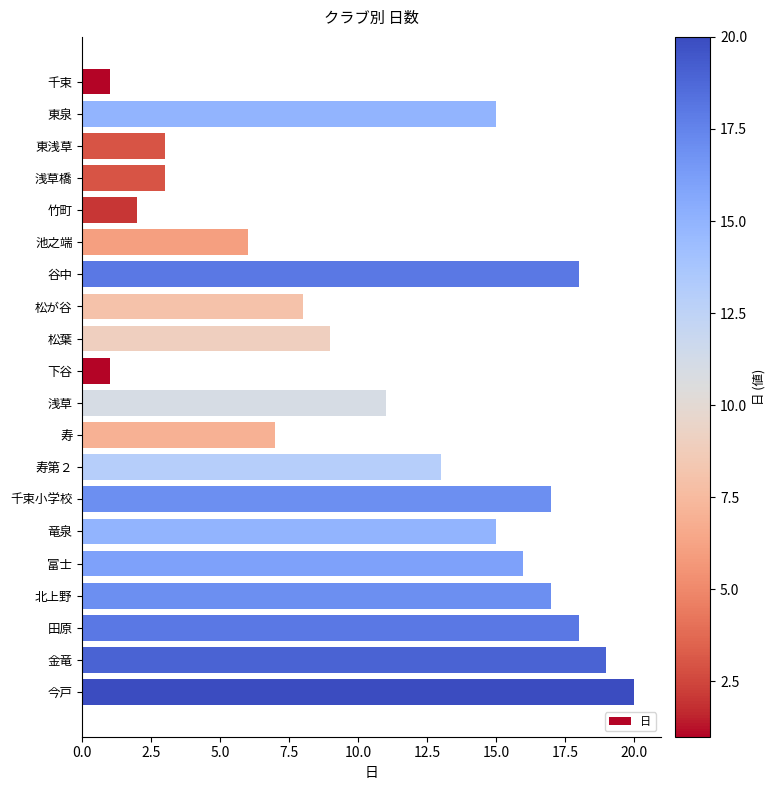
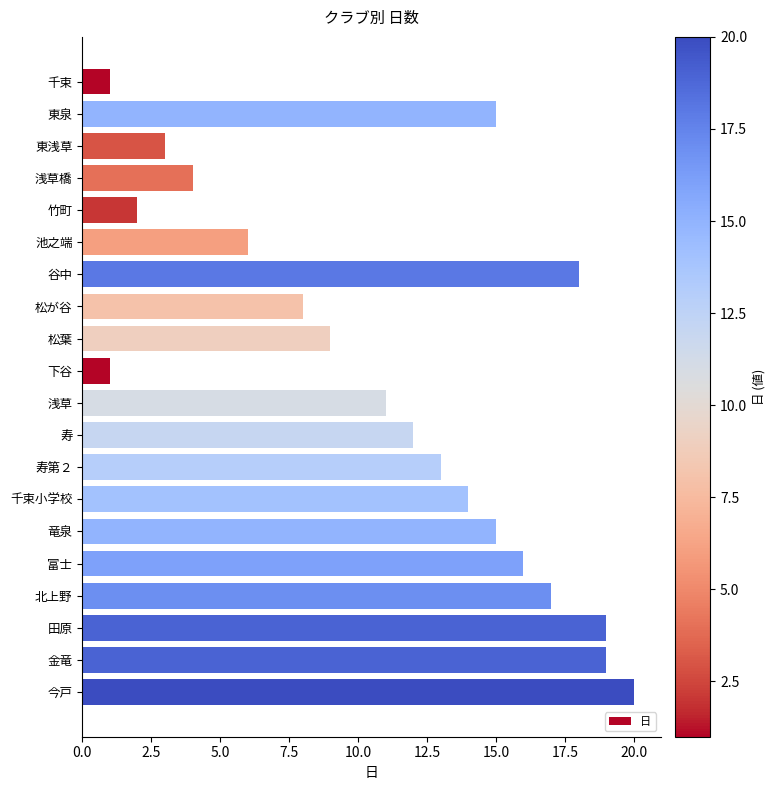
浅草橋: 3 -> 4
寿: 7 -> 12
千束小学校: 17 -> 14
田原: 18 -> 19
